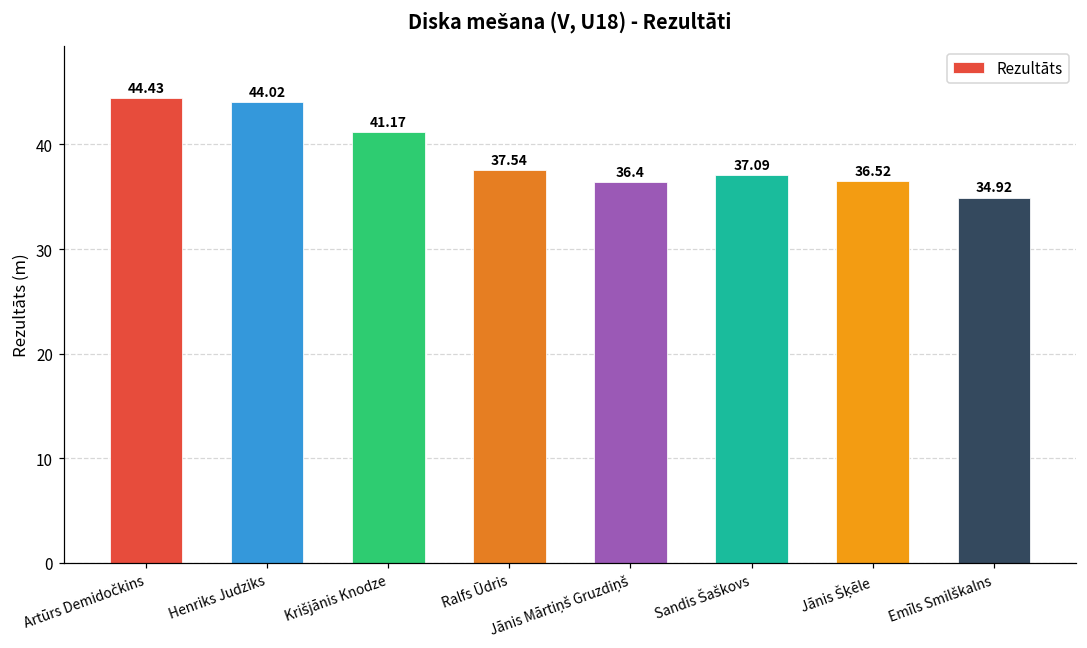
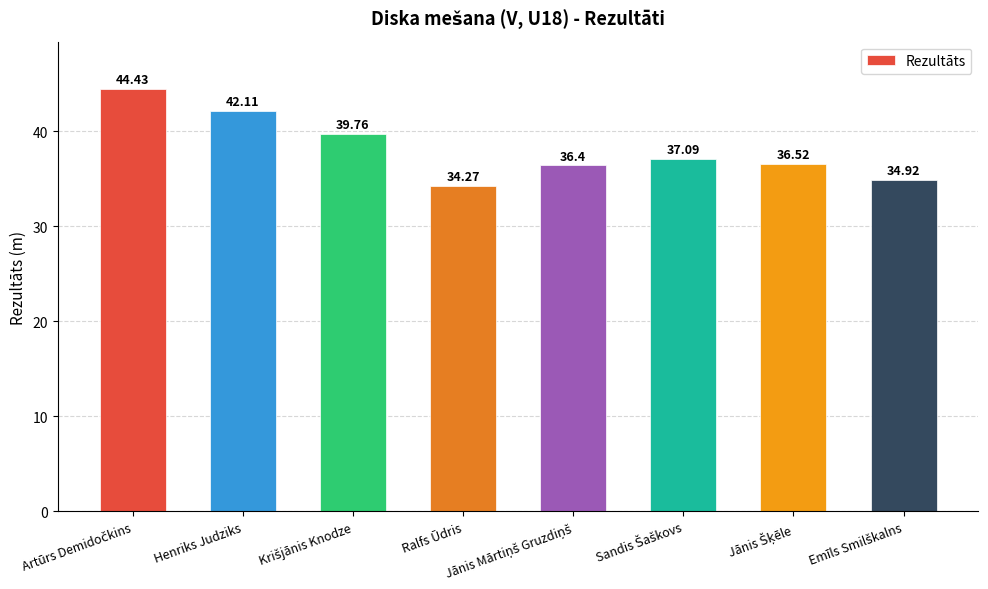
Henriks Judziks: 44.02 -> 42.11
Krišjānis Knodze: 41.17 -> 39.76
Ralfs Ūdris: 37.54 -> 34.27
